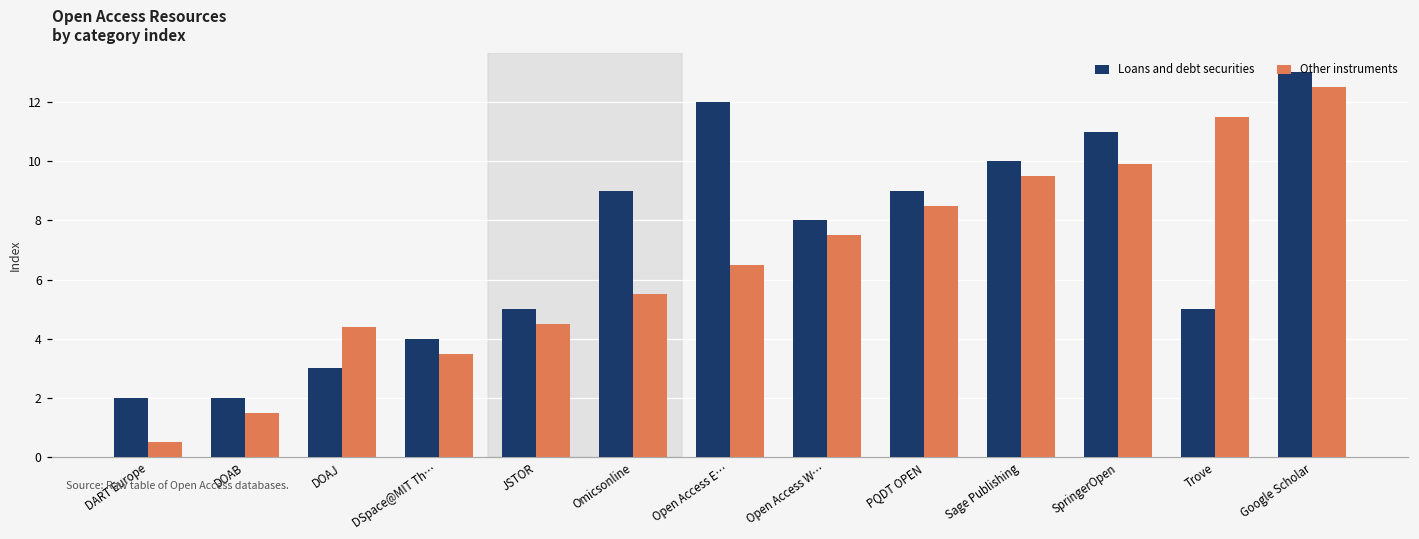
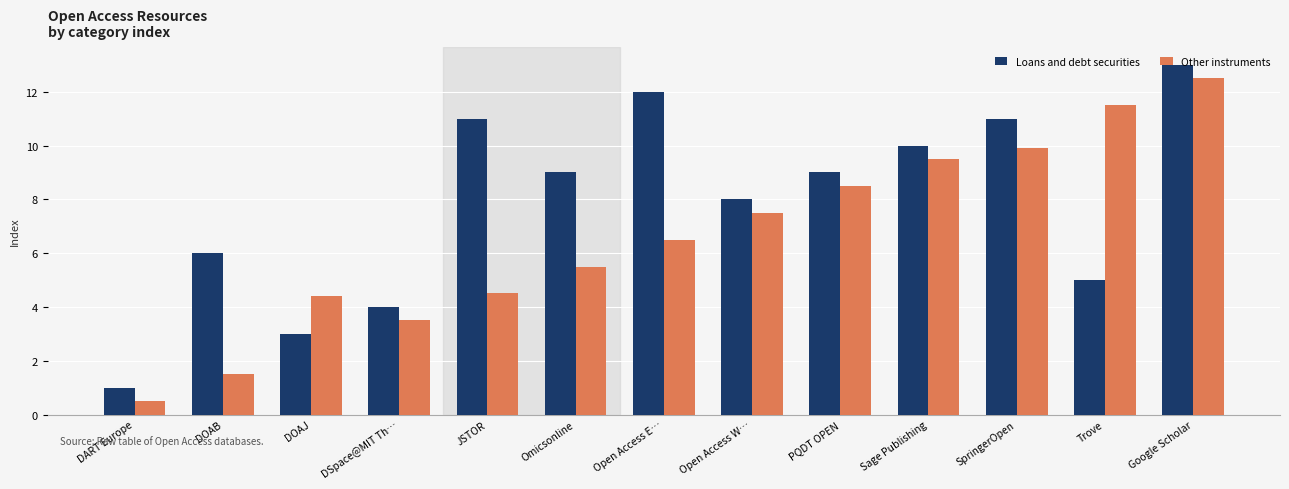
Loans and debt securities, DART Europe: 2 -> 1
Loans and debt securities, DOAB: 2 -> 6
Loans and debt securities, JSTOR: 5 -> 11
